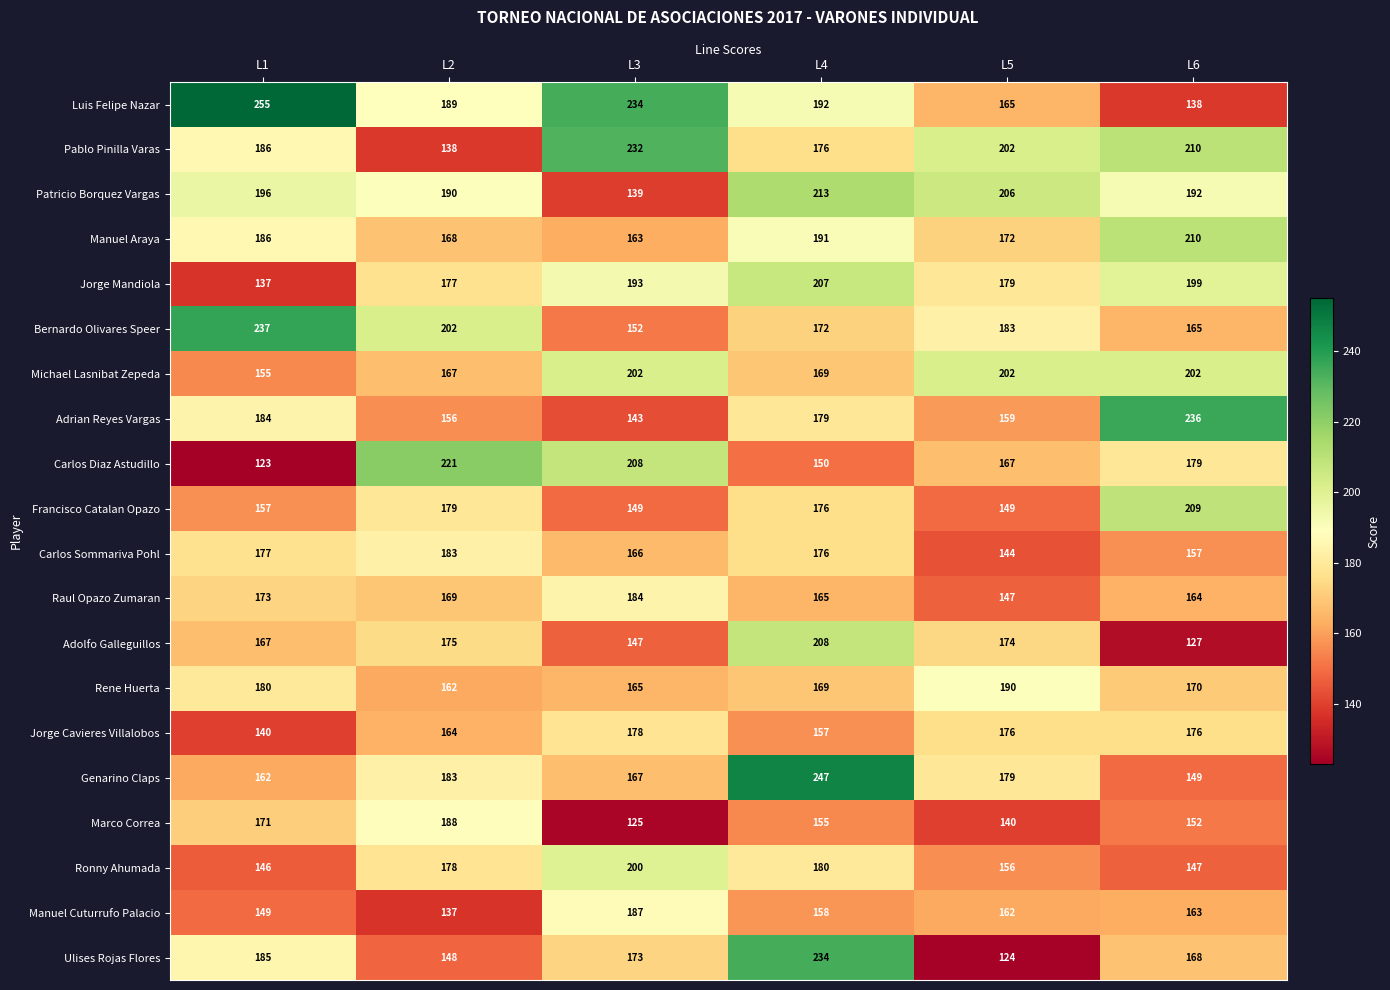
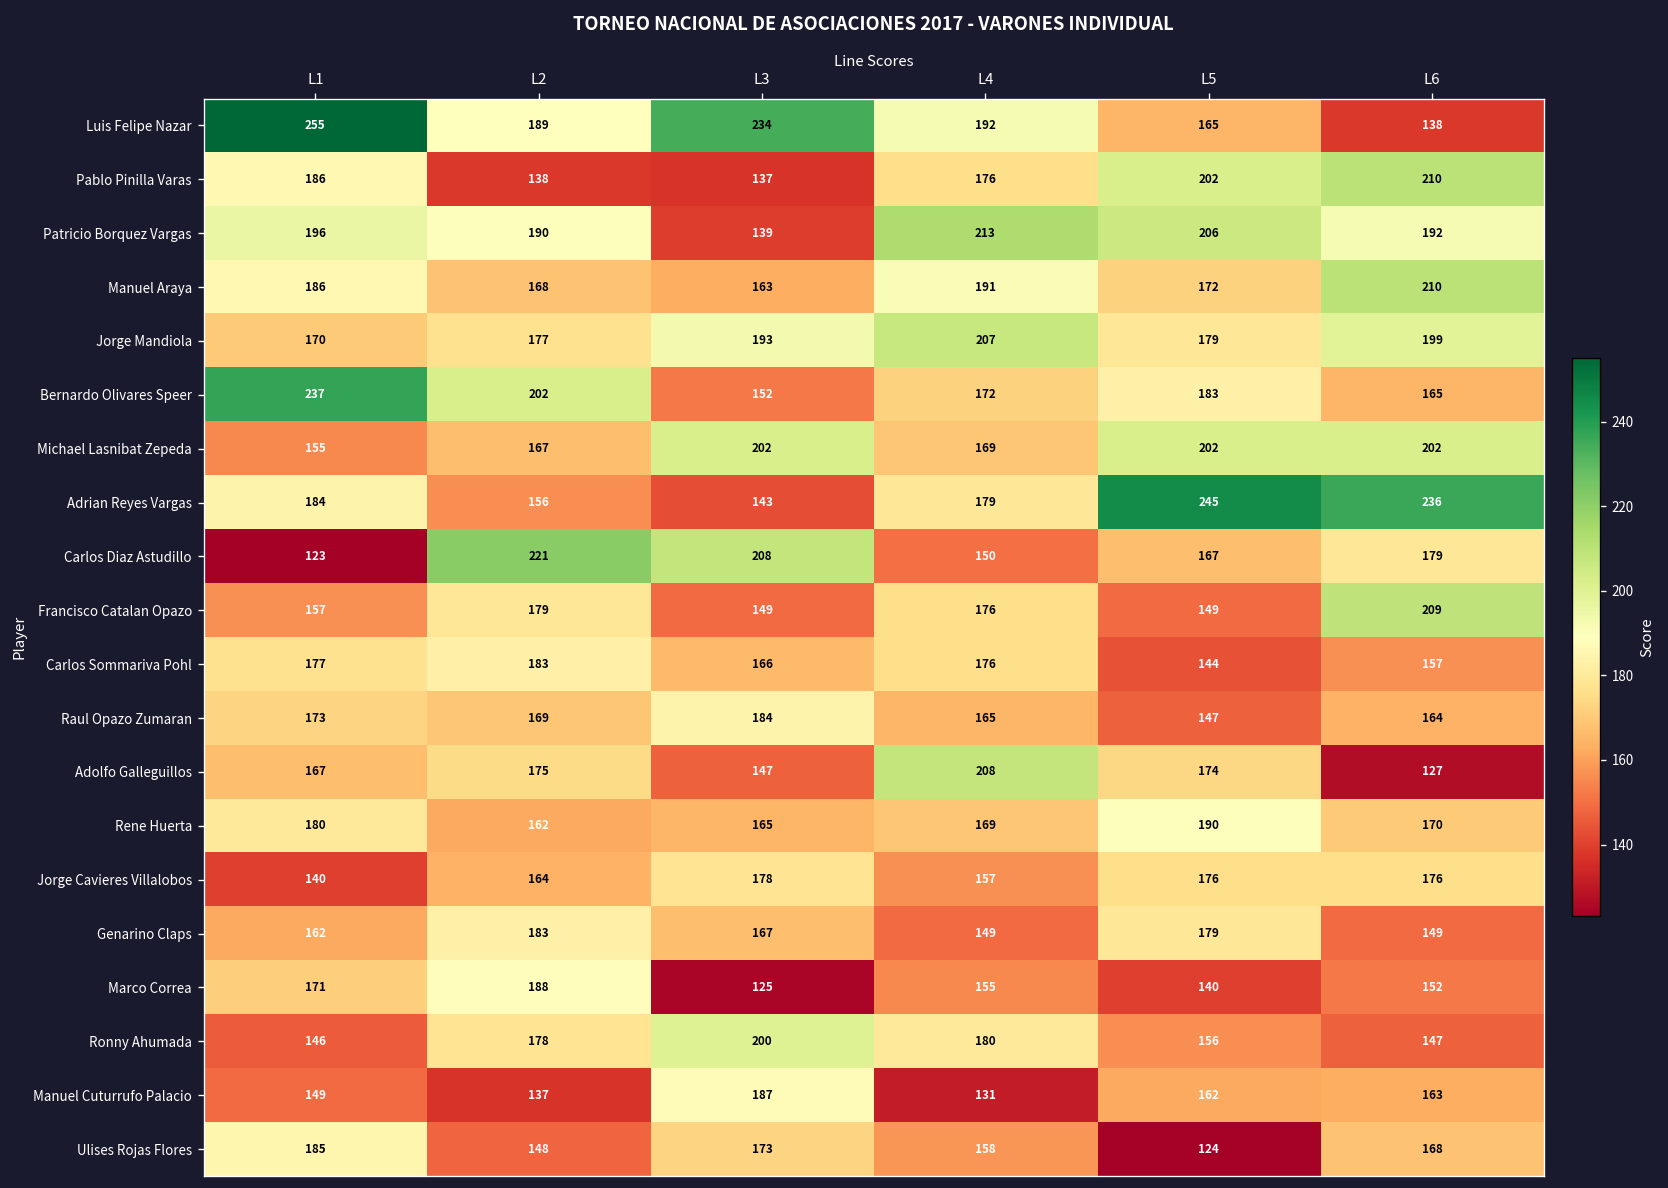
Pablo Pinilla Varas, L3: 232 -> 137
Jorge Mandiola, L1: 137 -> 170
Adrian Reyes Vargas, L5: 159 -> 245
Genarino Claps, L4: 247 -> 149
Manuel Cuturrufo Palacio, L4: 158 -> 131
Ulises Rojas Flores, L4: 234 -> 158
